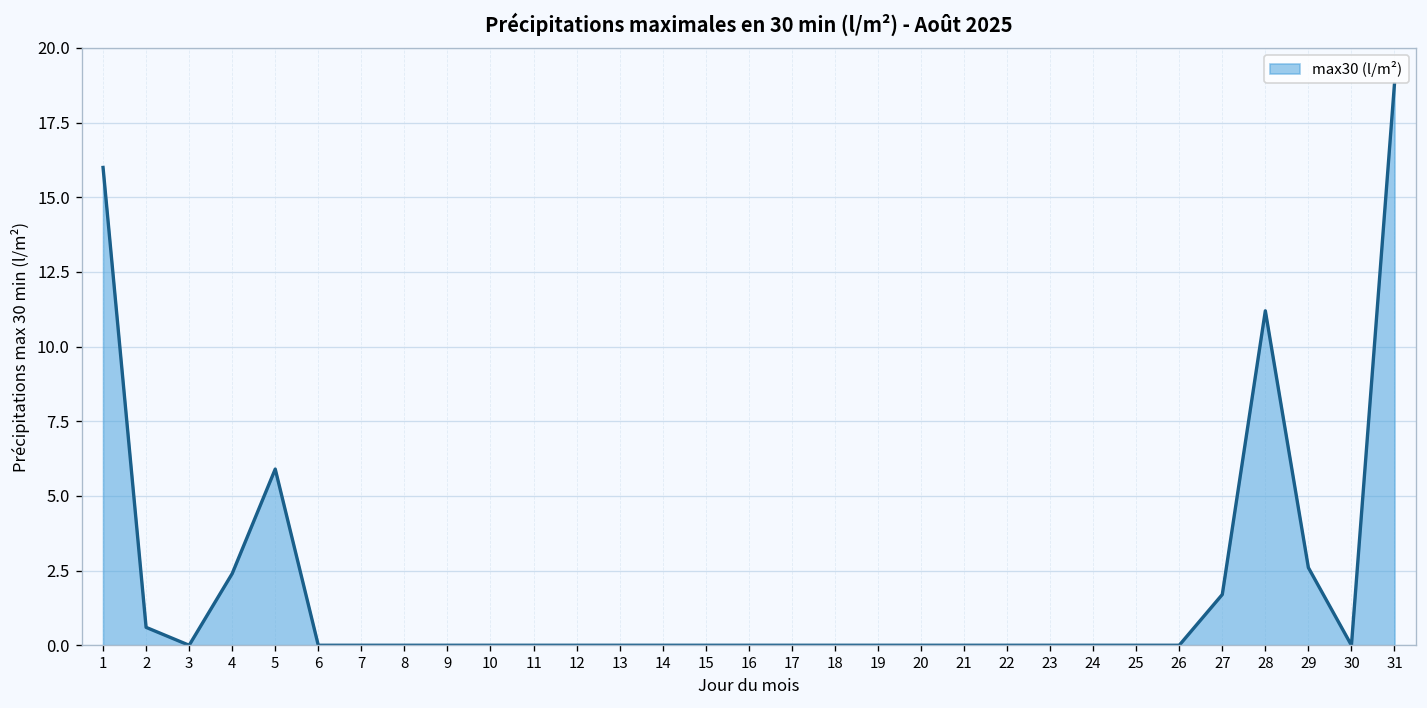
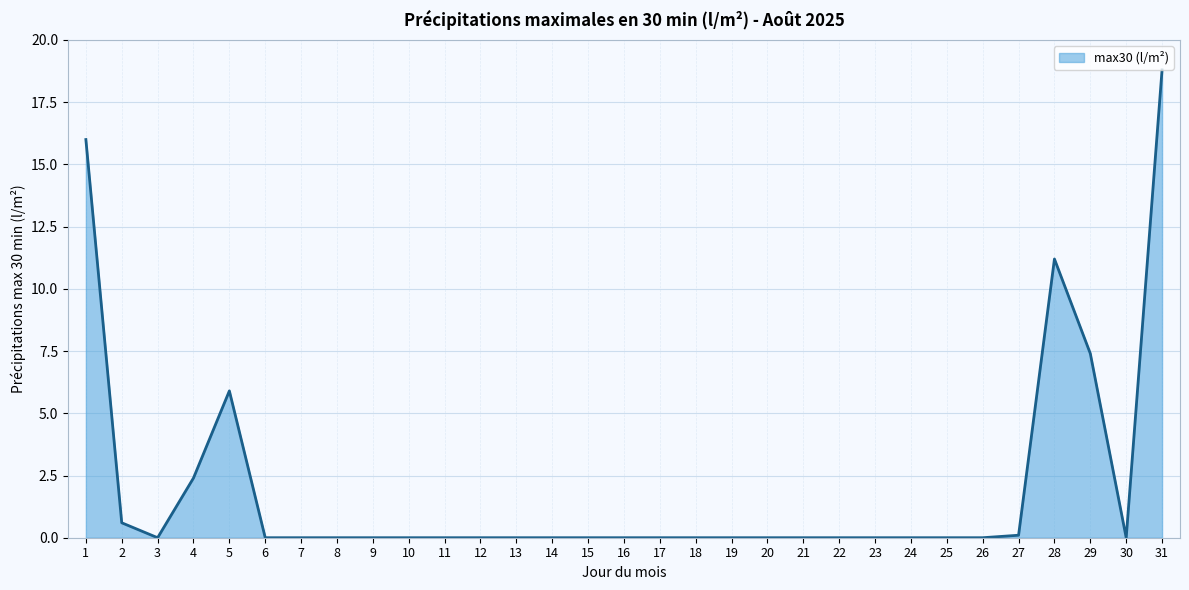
27: 1.7 -> 0.1
29: 2.6 -> 7.4
